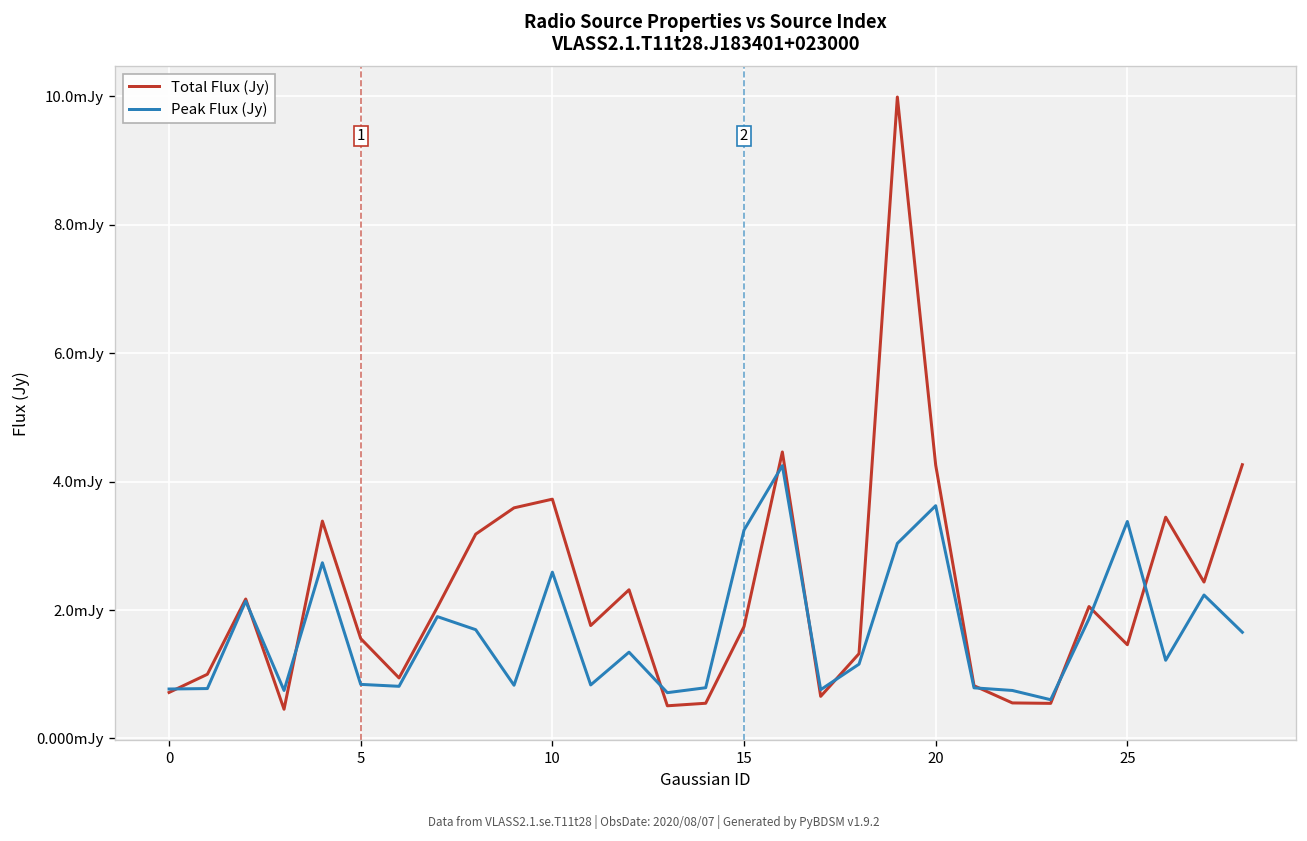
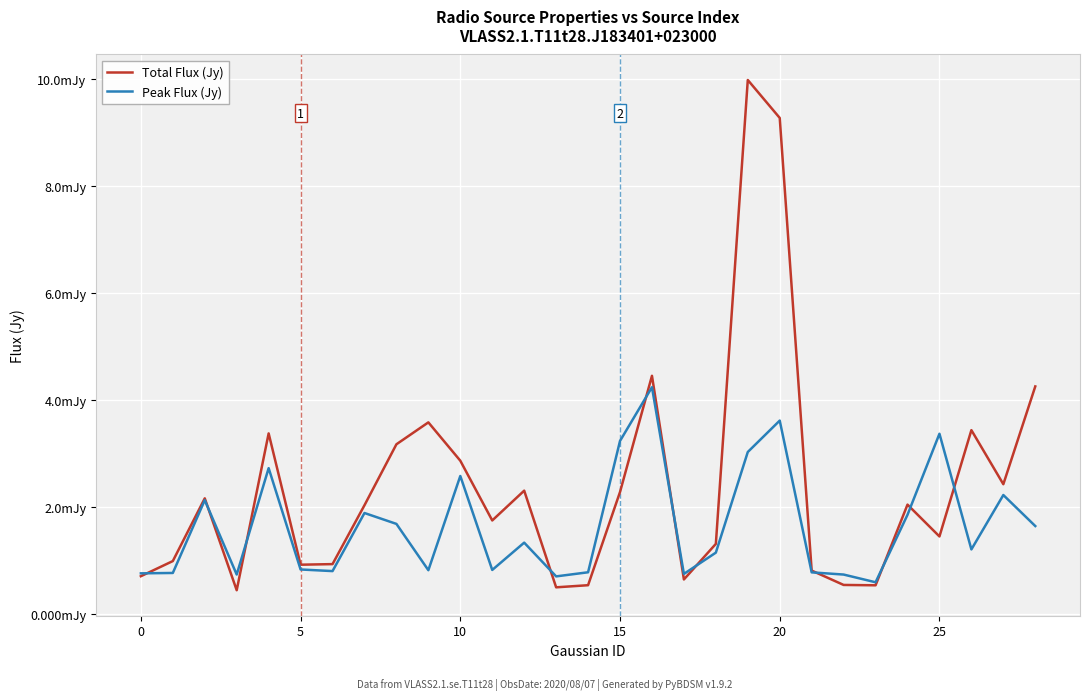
Total Flux (Jy), 5: 1.6mJy -> 0.9mJy
Total Flux (Jy), 10: 3.7mJy -> 2.9mJy
Total Flux (Jy), 15: 1.7mJy -> 2.3mJy
Total Flux (Jy), 20: 4.3mJy -> 9.3mJy
